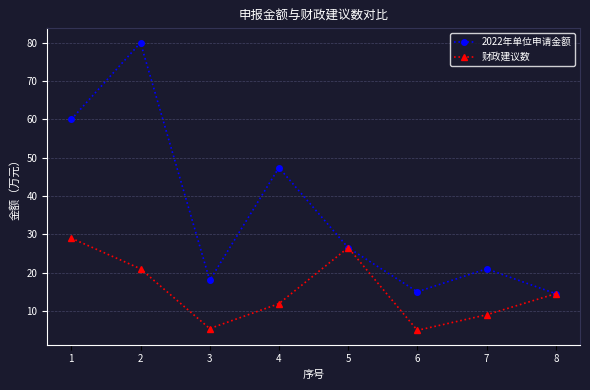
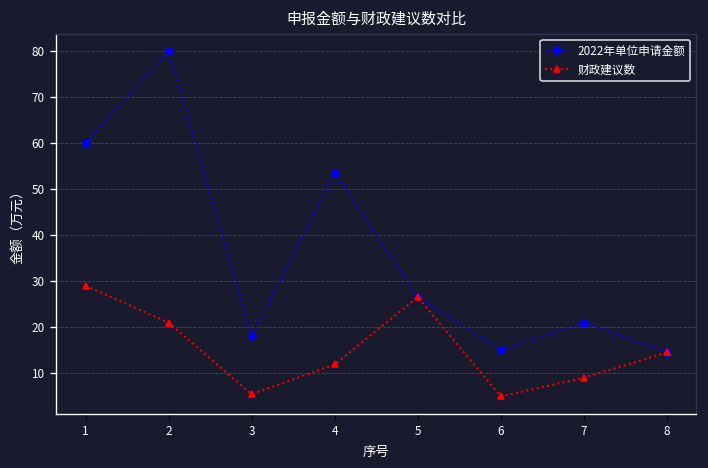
2022年单位申请金额, 4: 47 -> 54
